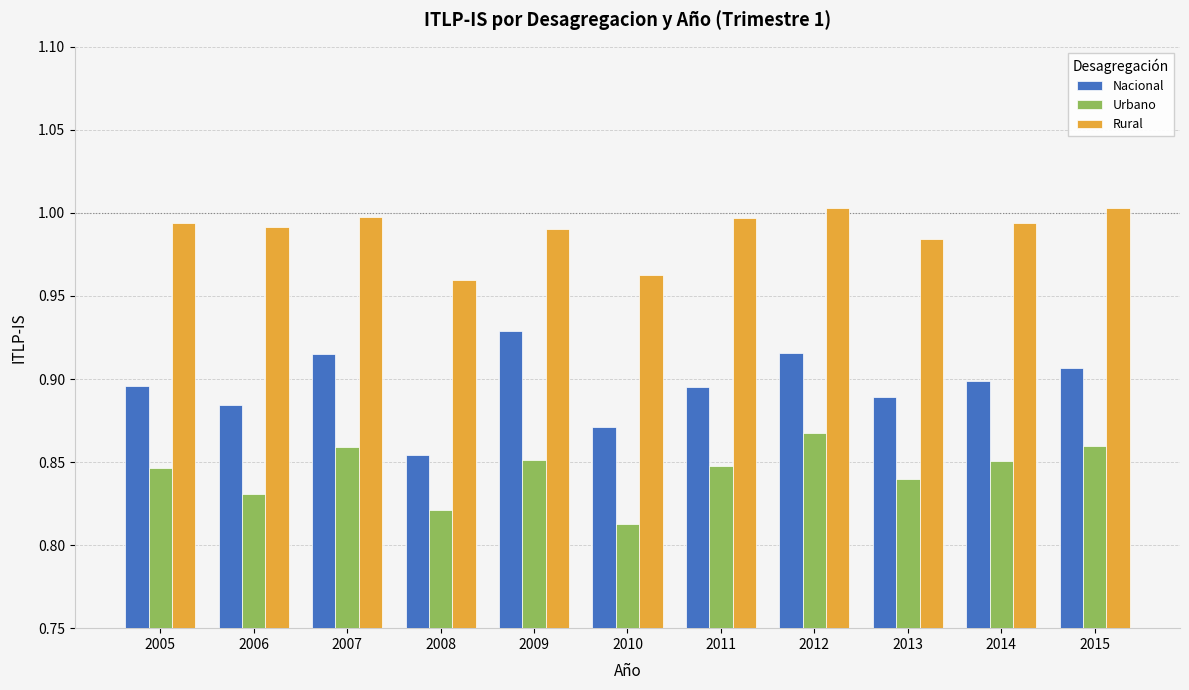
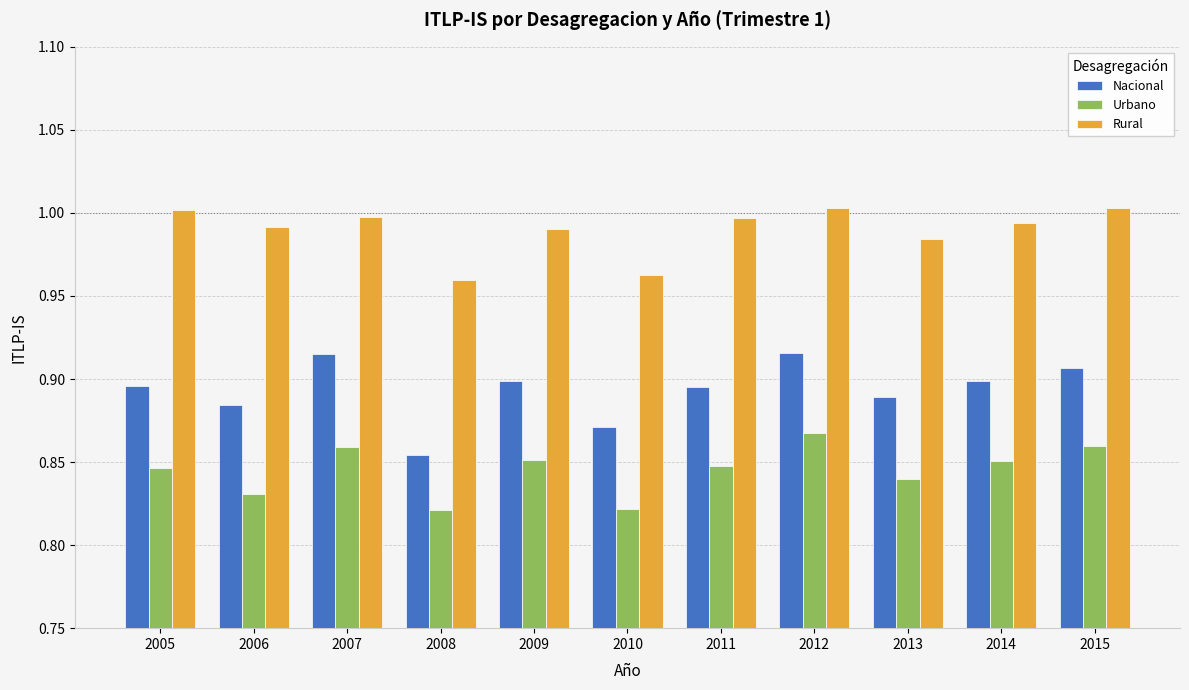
Rural, 2005: 0.994 -> 1.002
Nacional, 2009: 0.929 -> 0.899
Urbano, 2010: 0.813 -> 0.822
